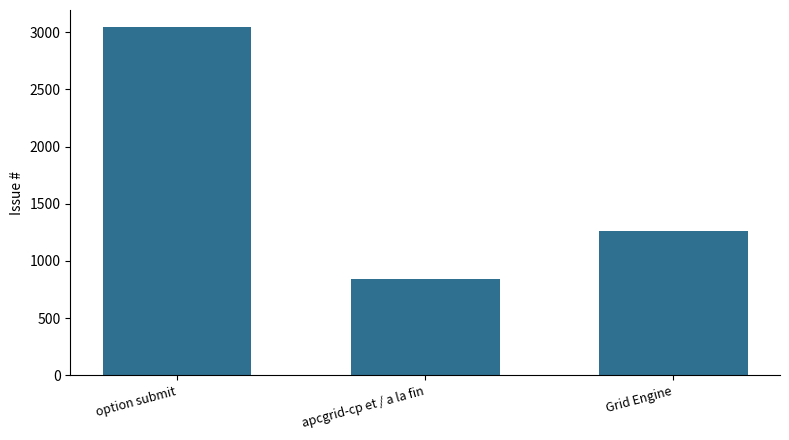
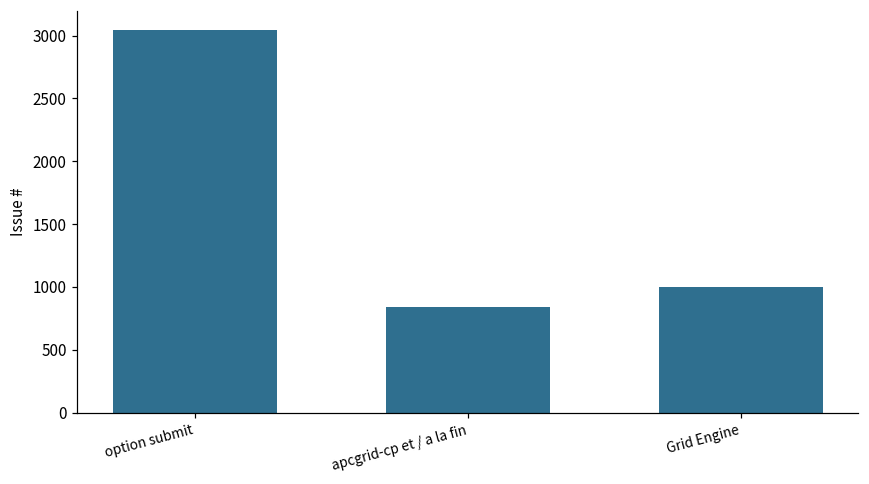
Grid Engine: 1260 -> 1000
